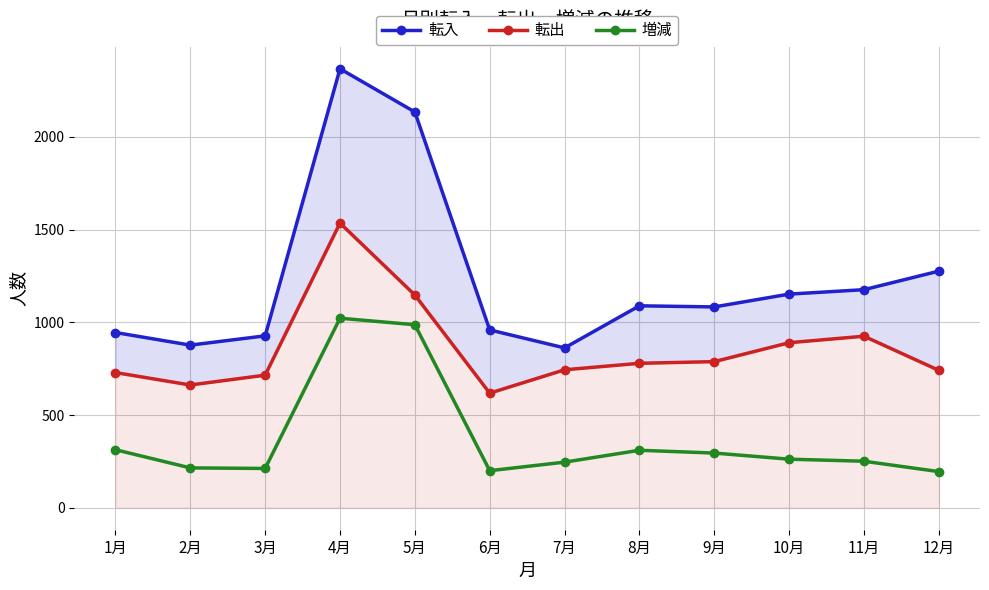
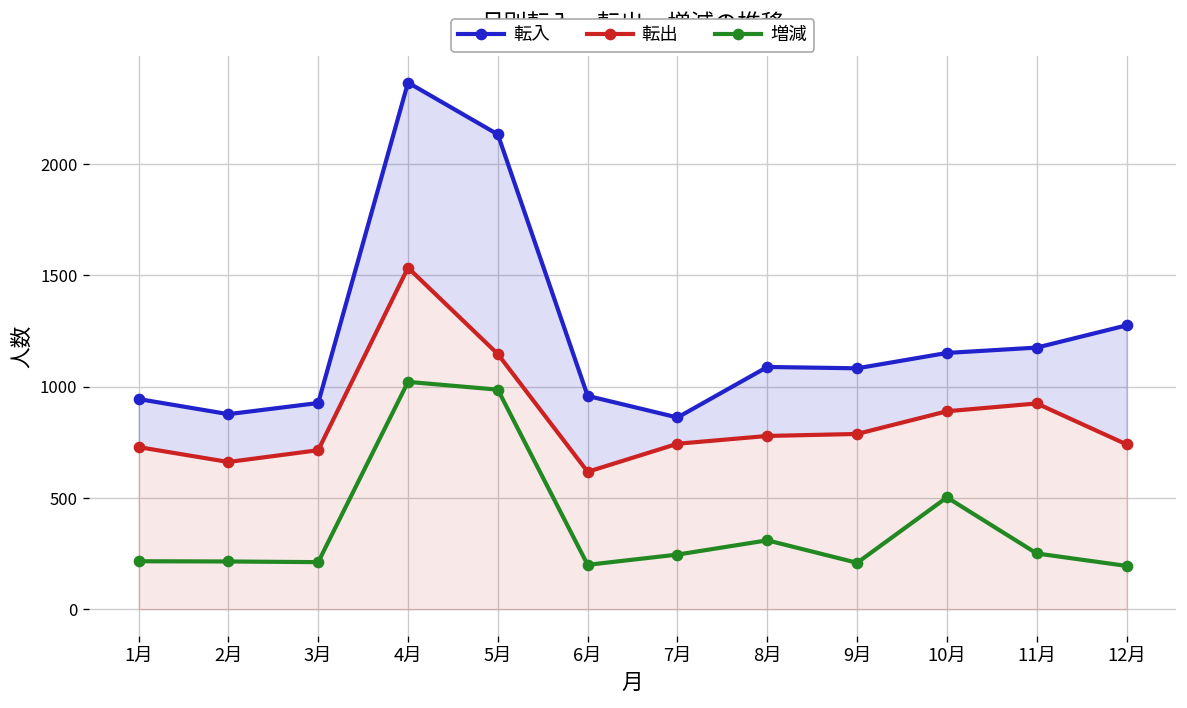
増減, 1月: 310 -> 220
増減, 9月: 300 -> 210
増減, 10月: 260 -> 500
